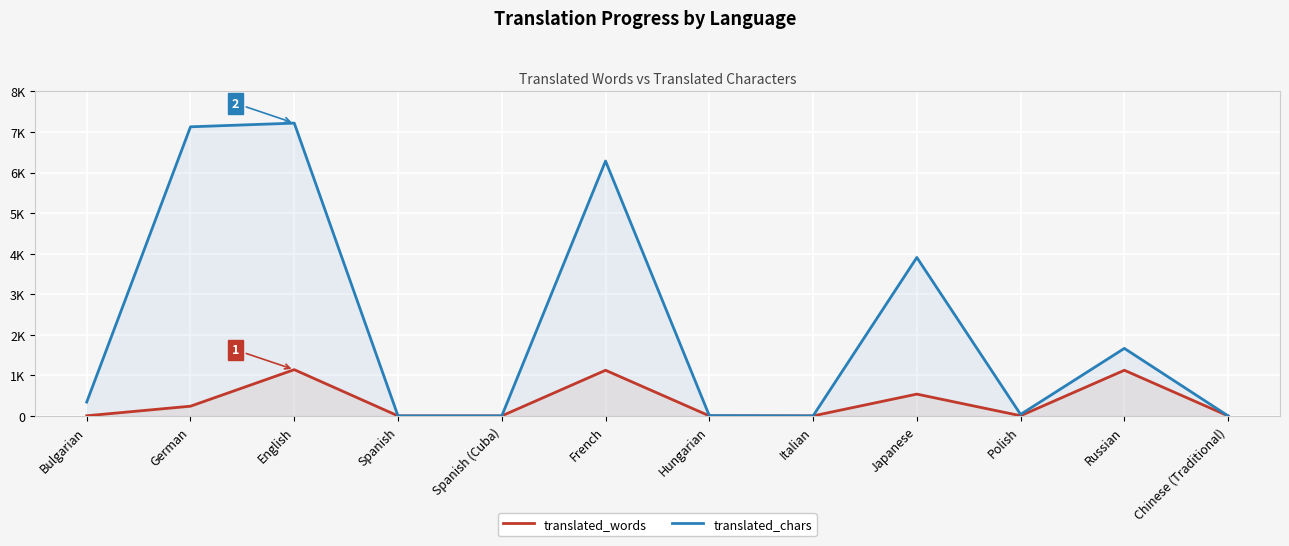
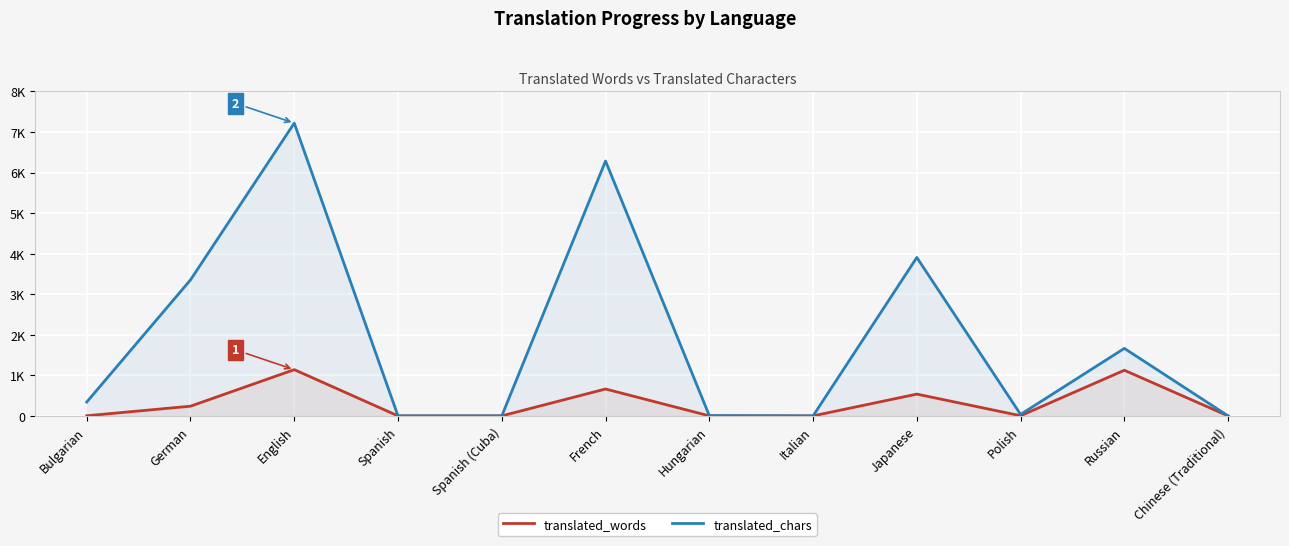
translated_chars, German: 7100 -> 3400
translated_words, French: 1100 -> 700
